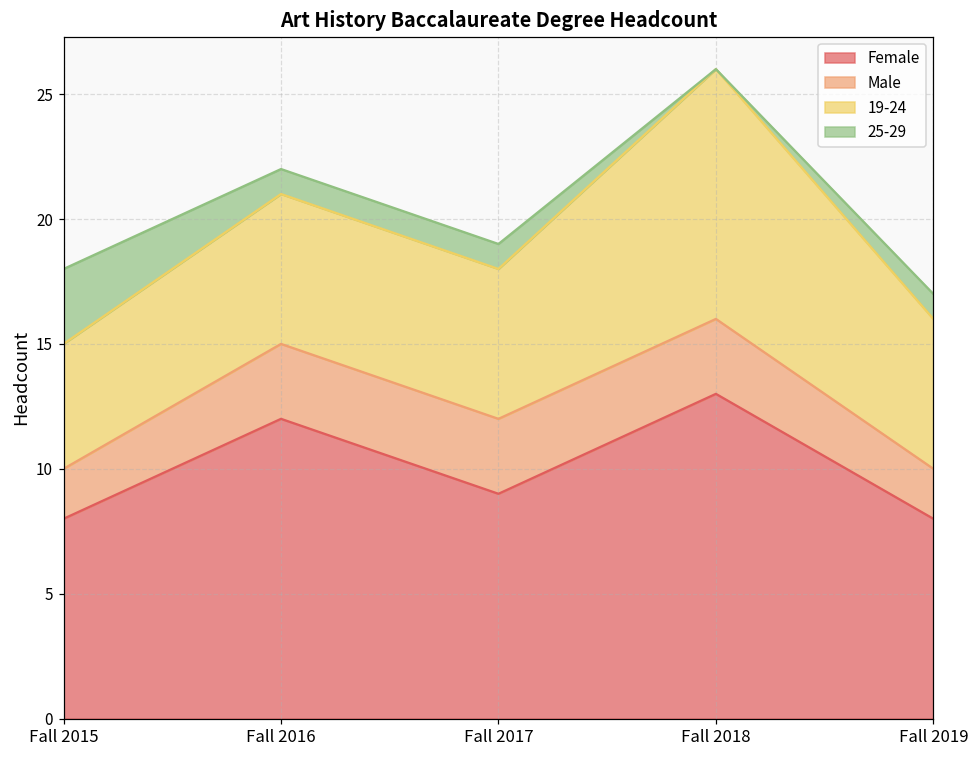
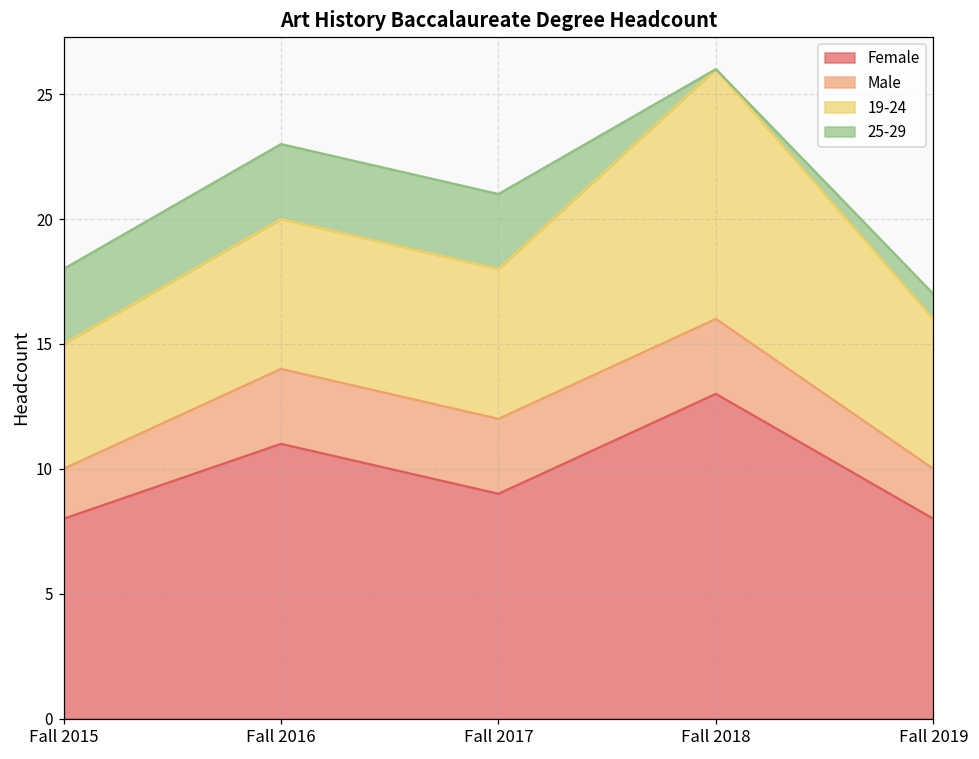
Female, Fall 2016: 12 -> 11
25-29, Fall 2016: 1 -> 3
25-29, Fall 2017: 1 -> 3
